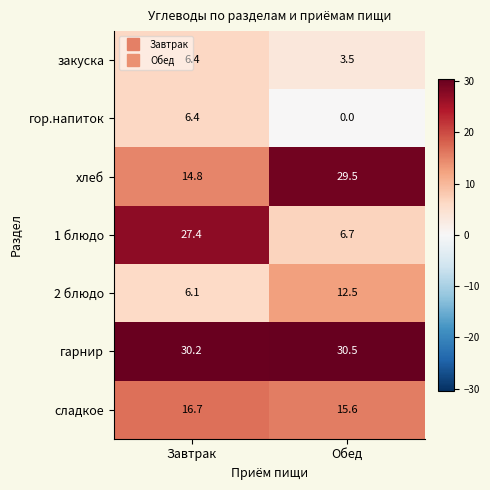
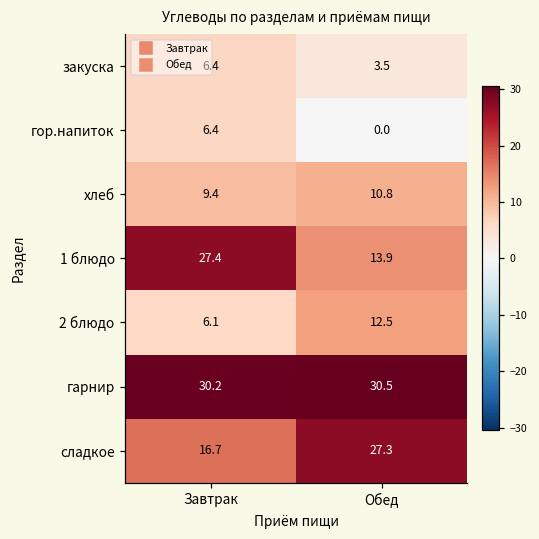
хлеб, Завтрак: 14.8 -> 9.4
хлеб, Обед: 29.5 -> 10.8
1 блюдо, Обед: 6.7 -> 13.9
сладкое, Обед: 15.6 -> 27.3
